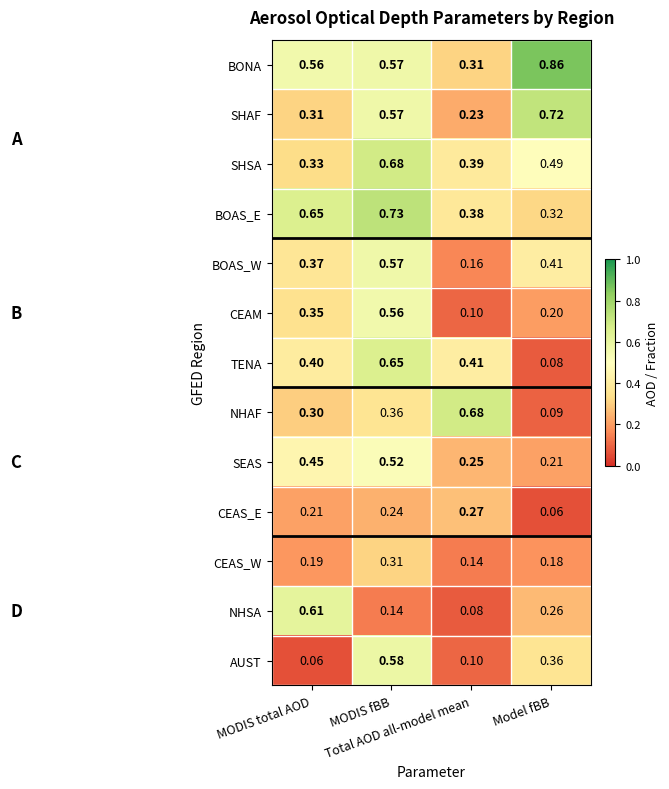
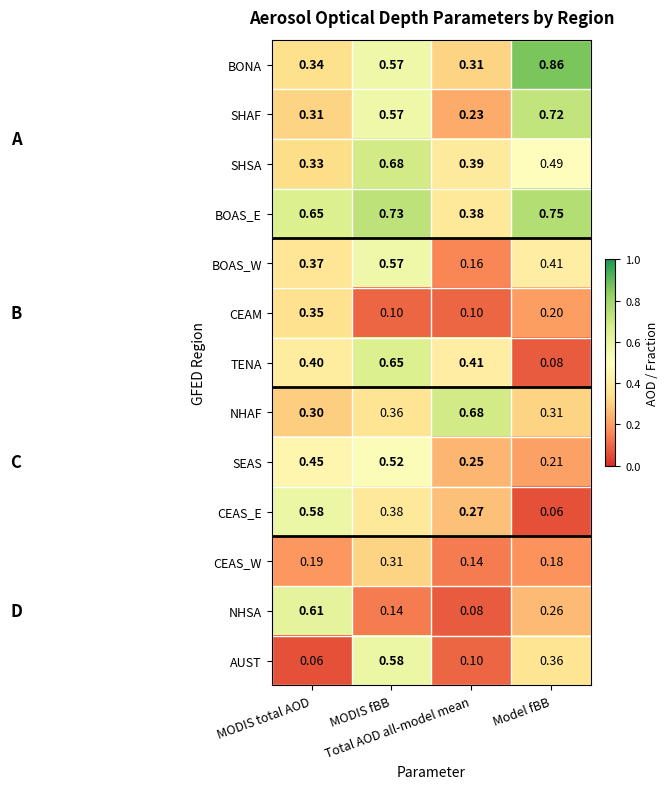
BONA, MODIS total AOD: 0.56 -> 0.34
BOAS_E, Model fBB: 0.32 -> 0.75
CEAM, MODIS fBB: 0.56 -> 0.10
NHAF, Model fBB: 0.09 -> 0.31
CEAS_E, MODIS total AOD: 0.21 -> 0.58
CEAS_E, MODIS fBB: 0.24 -> 0.38
